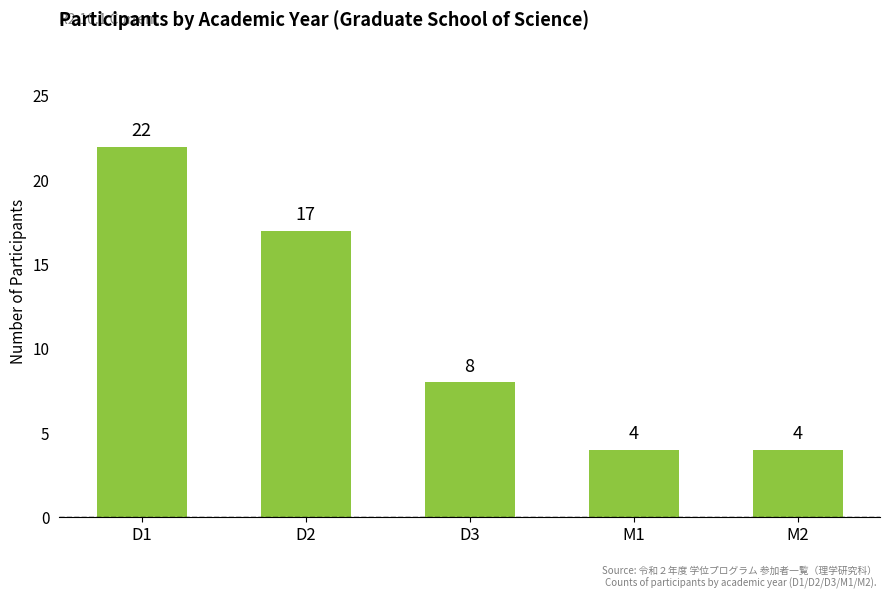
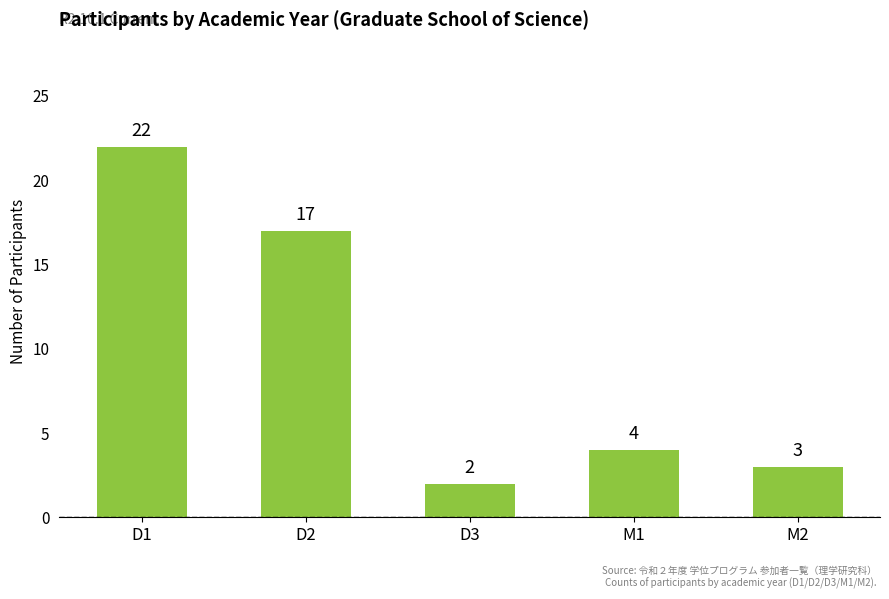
D3: 8 -> 2
M2: 4 -> 3
